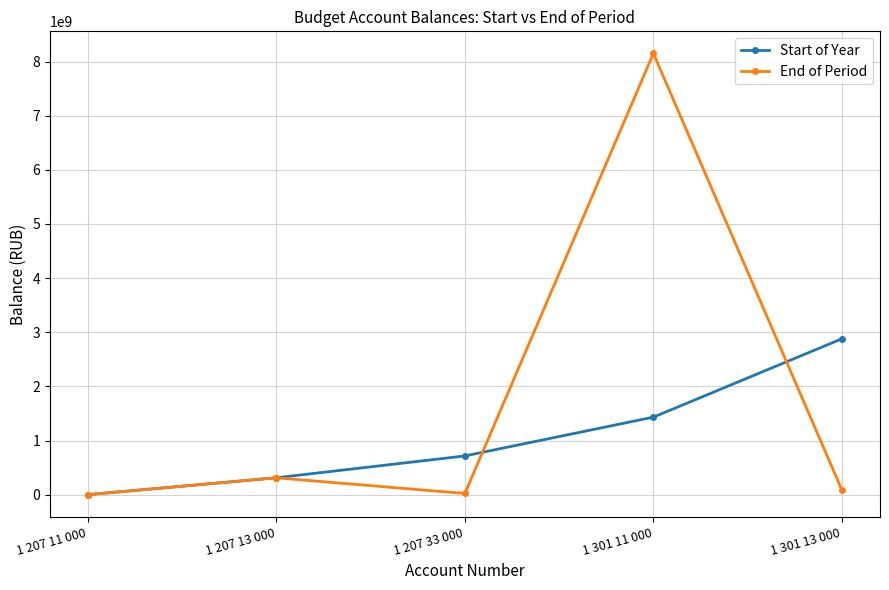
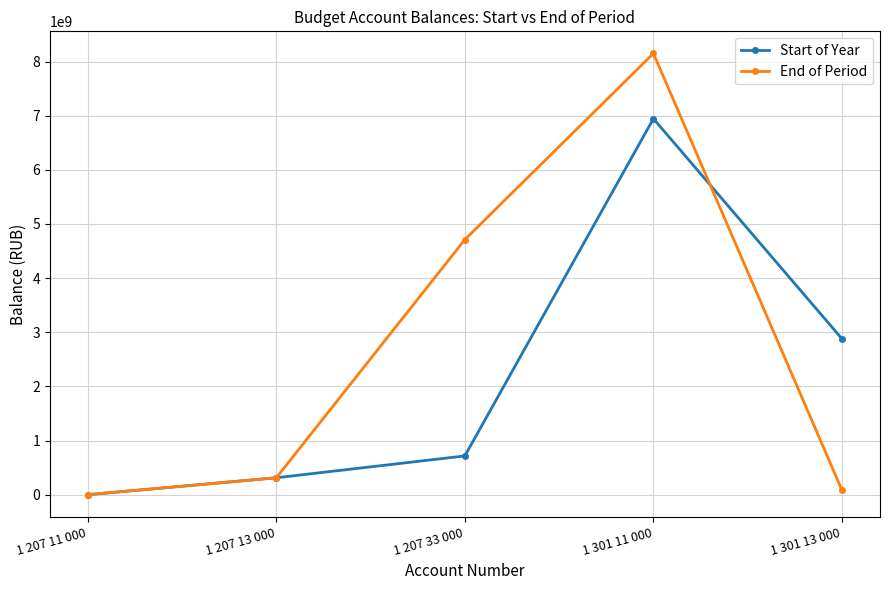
End of Period, 1 207 33 000: 0 -> 4700000000
Start of Year, 1 301 11 000: 1400000000 -> 6900000000
